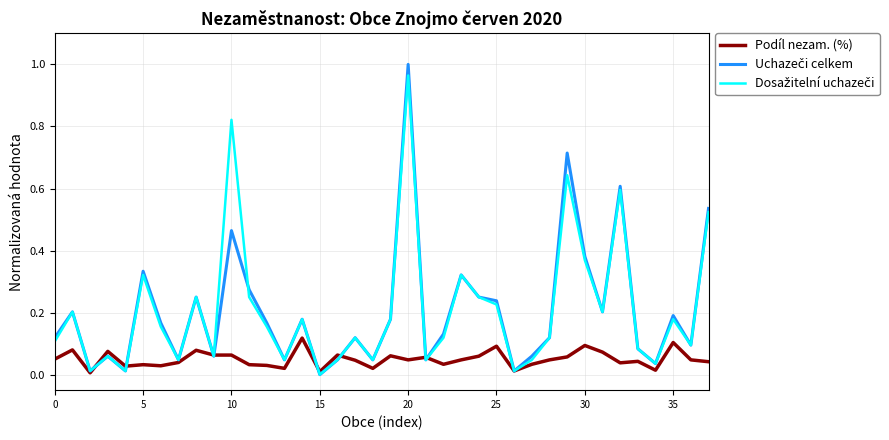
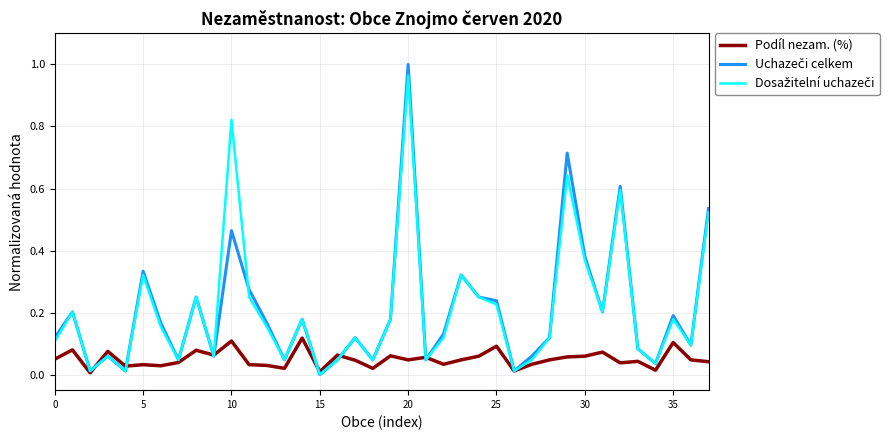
Podíl nezam. (%), 10: 0.06 -> 0.11
Podíl nezam. (%), 30: 0.09 -> 0.06
